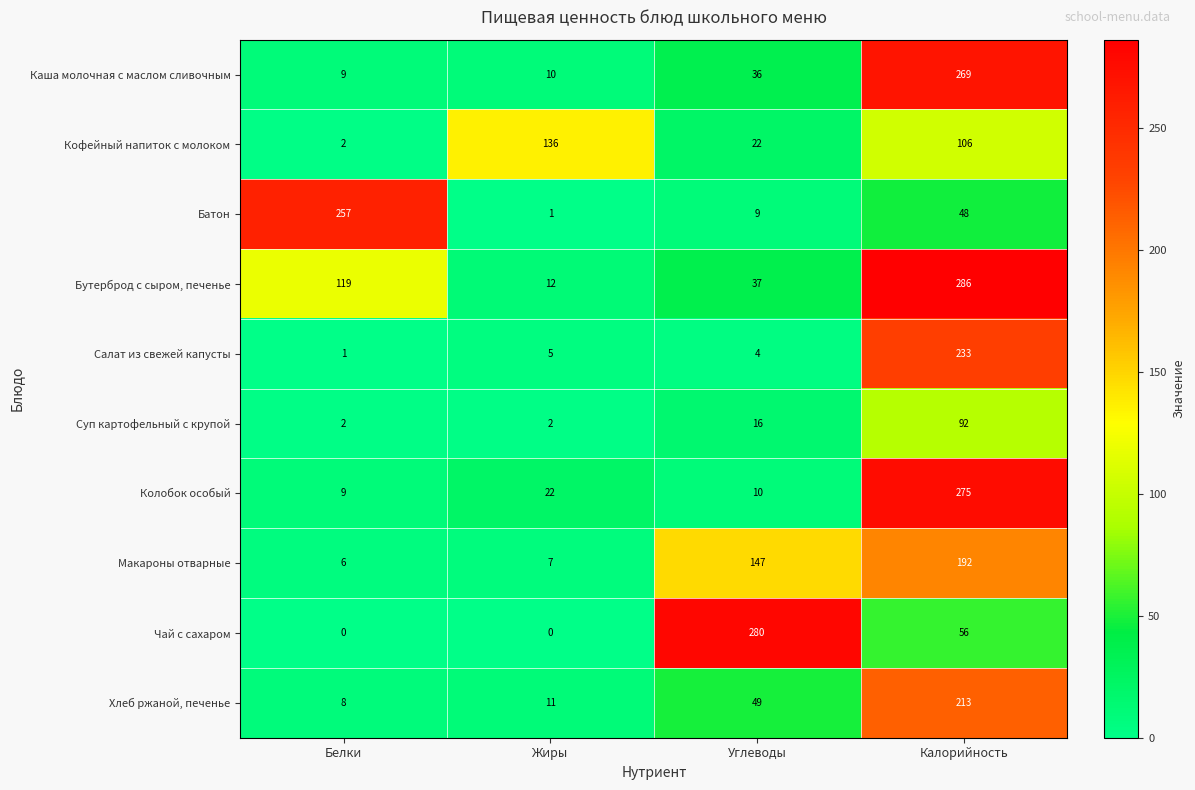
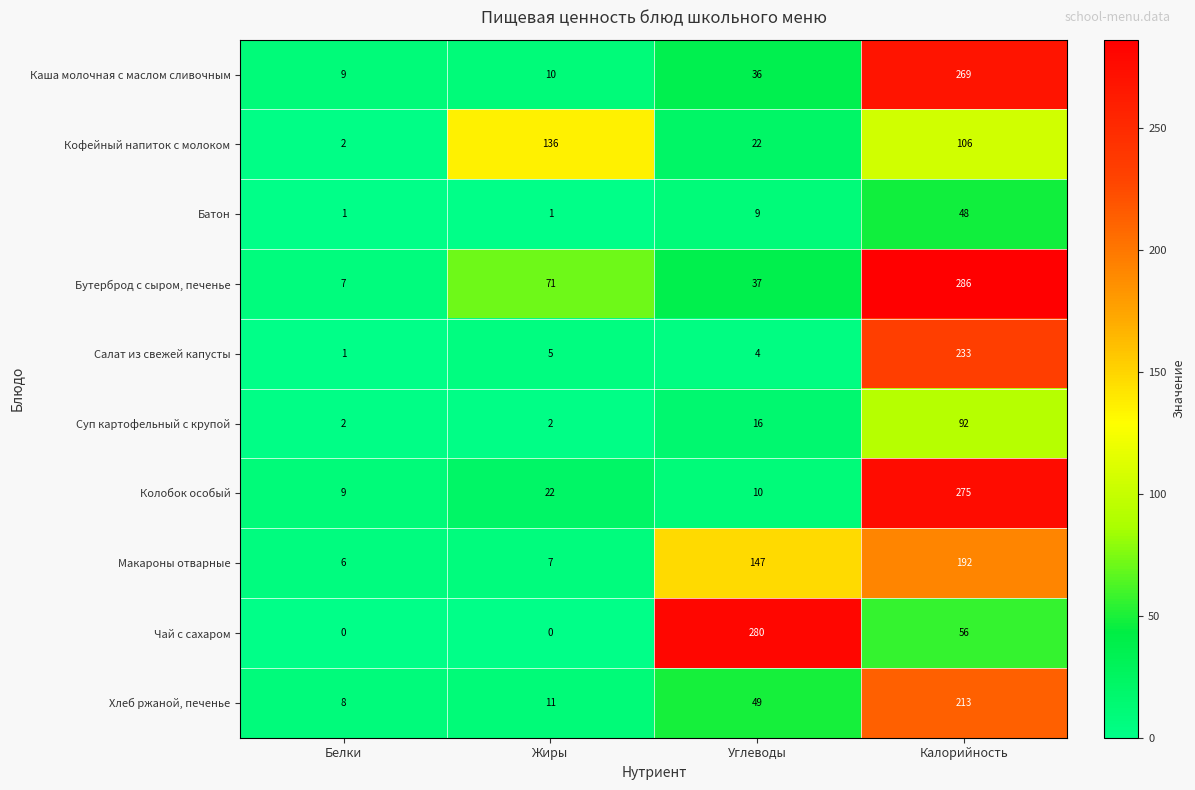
Батон, Белки: 257 -> 1
Бутерброд с сыром, печенье, Белки: 119 -> 7
Бутерброд с сыром, печенье, Жиры: 12 -> 71
